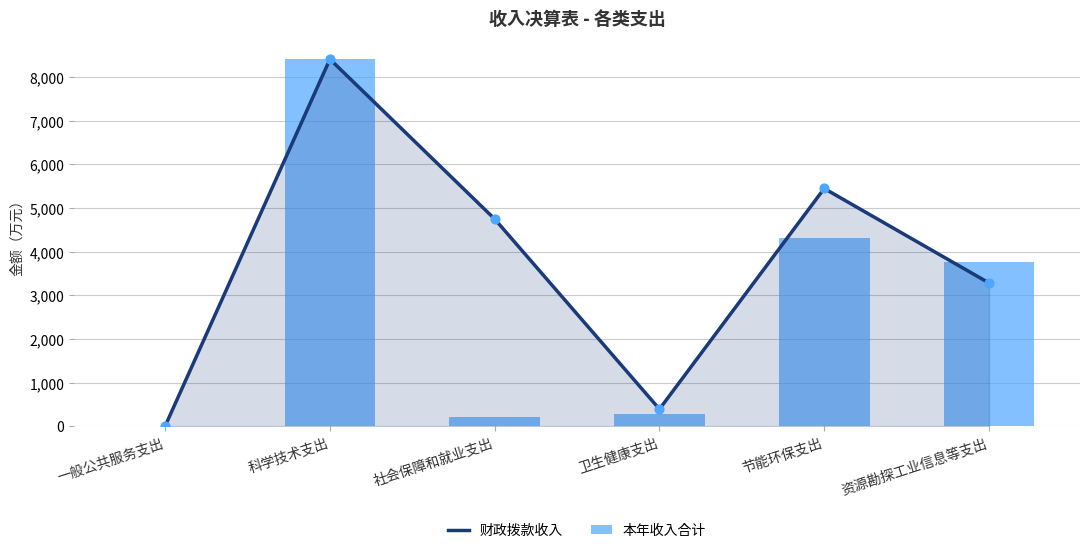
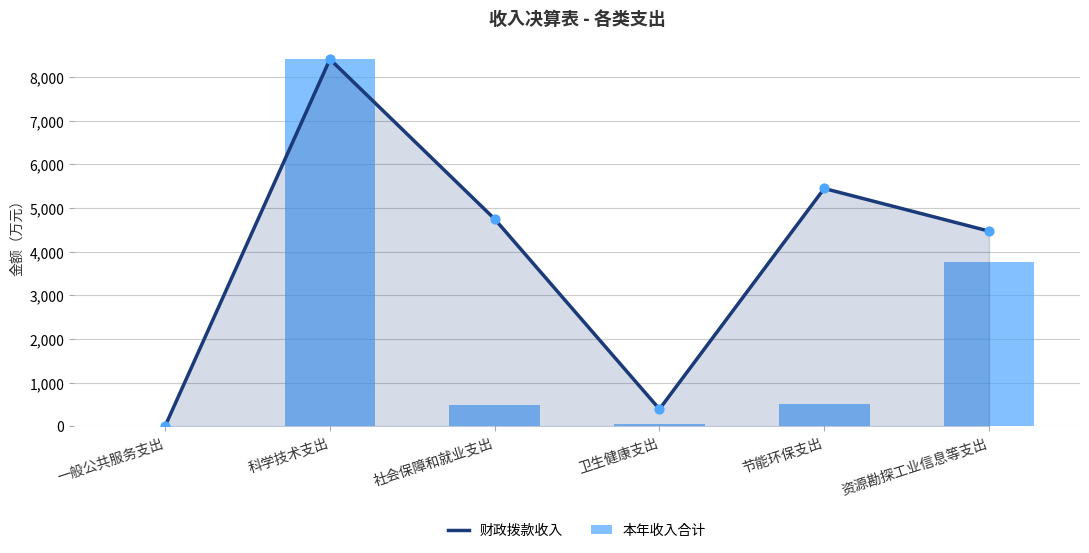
本年收入合计, 社会保障和就业支出: 200 -> 500
本年收入合计, 卫生健康支出: 300 -> 0
本年收入合计, 节能环保支出: 4,300 -> 500
财政拨款收入, 资源勘探工业信息等支出: 3,300 -> 4,500
